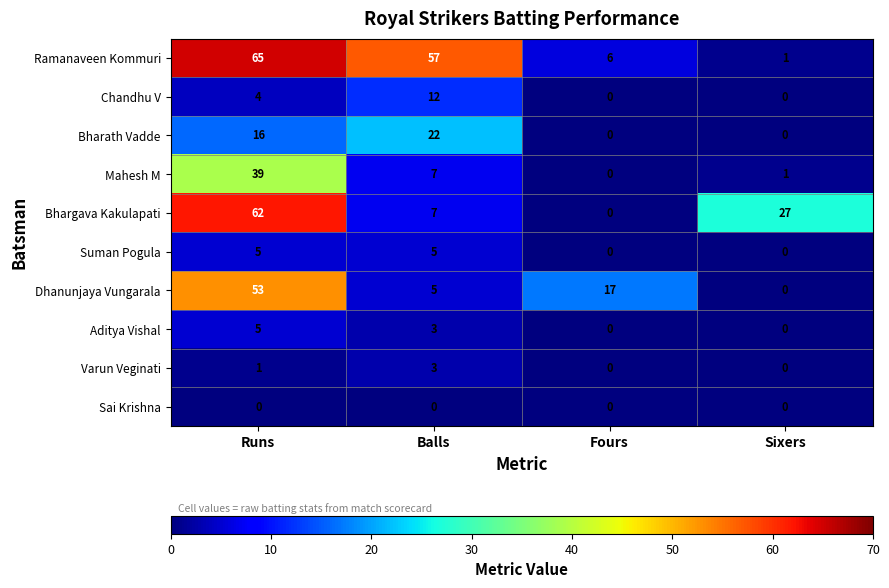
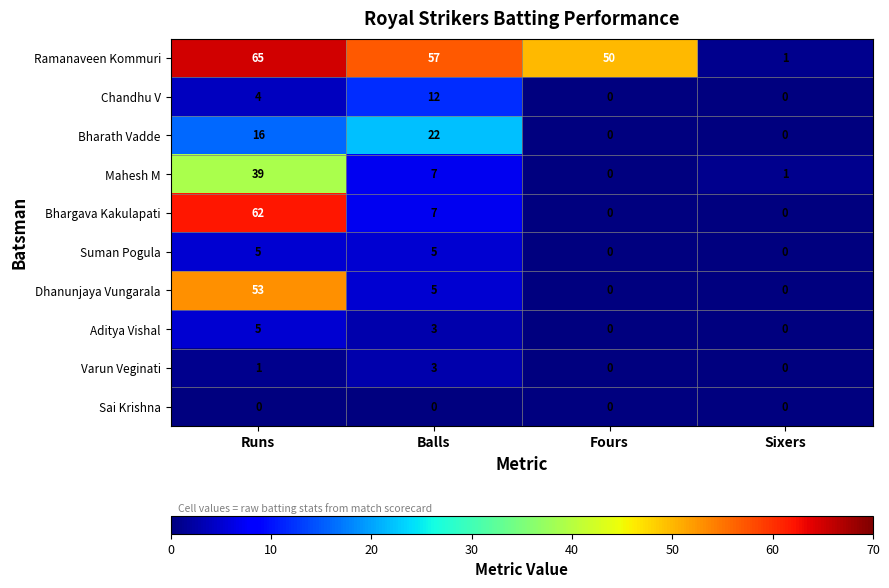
Ramanaveen Kommuri, Fours: 6 -> 50
Bhargava Kakulapati, Sixers: 27 -> 0
Dhanunjaya Vungarala, Fours: 17 -> 0
